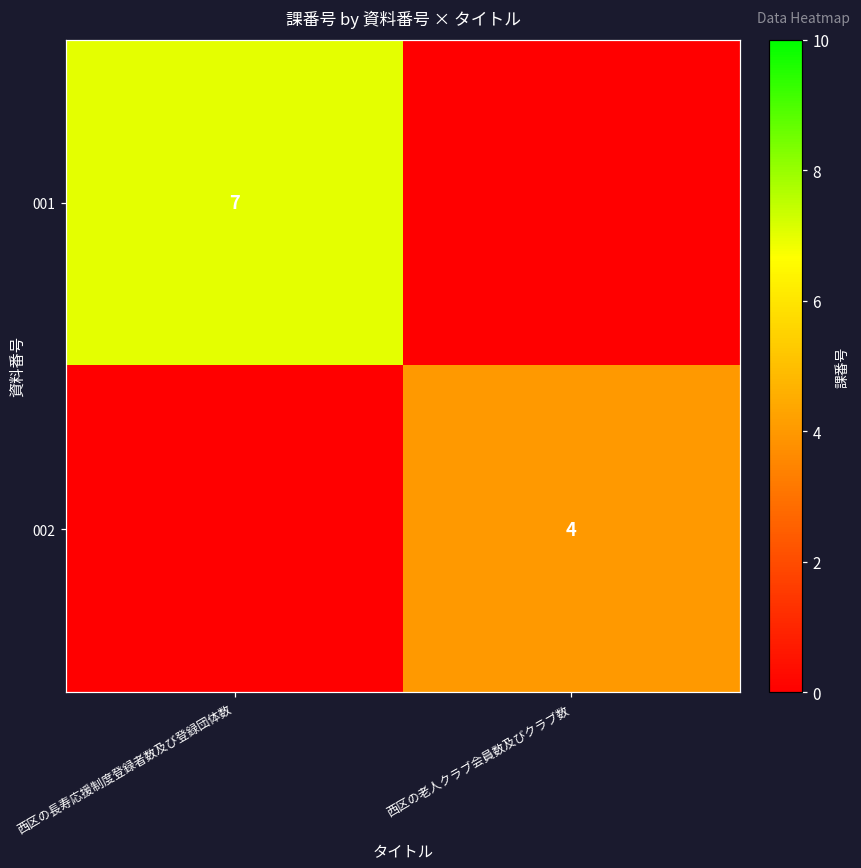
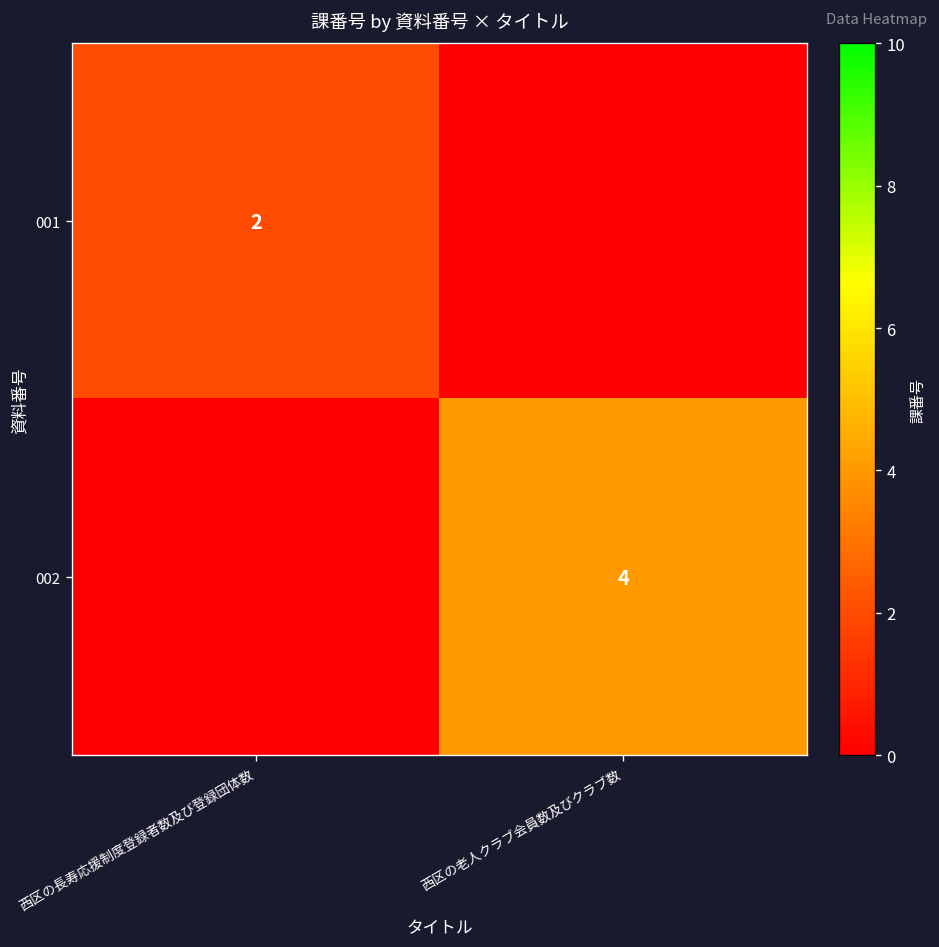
001, 西区の長寿応援制度登録者数及び登録団体数: 7 -> 2
